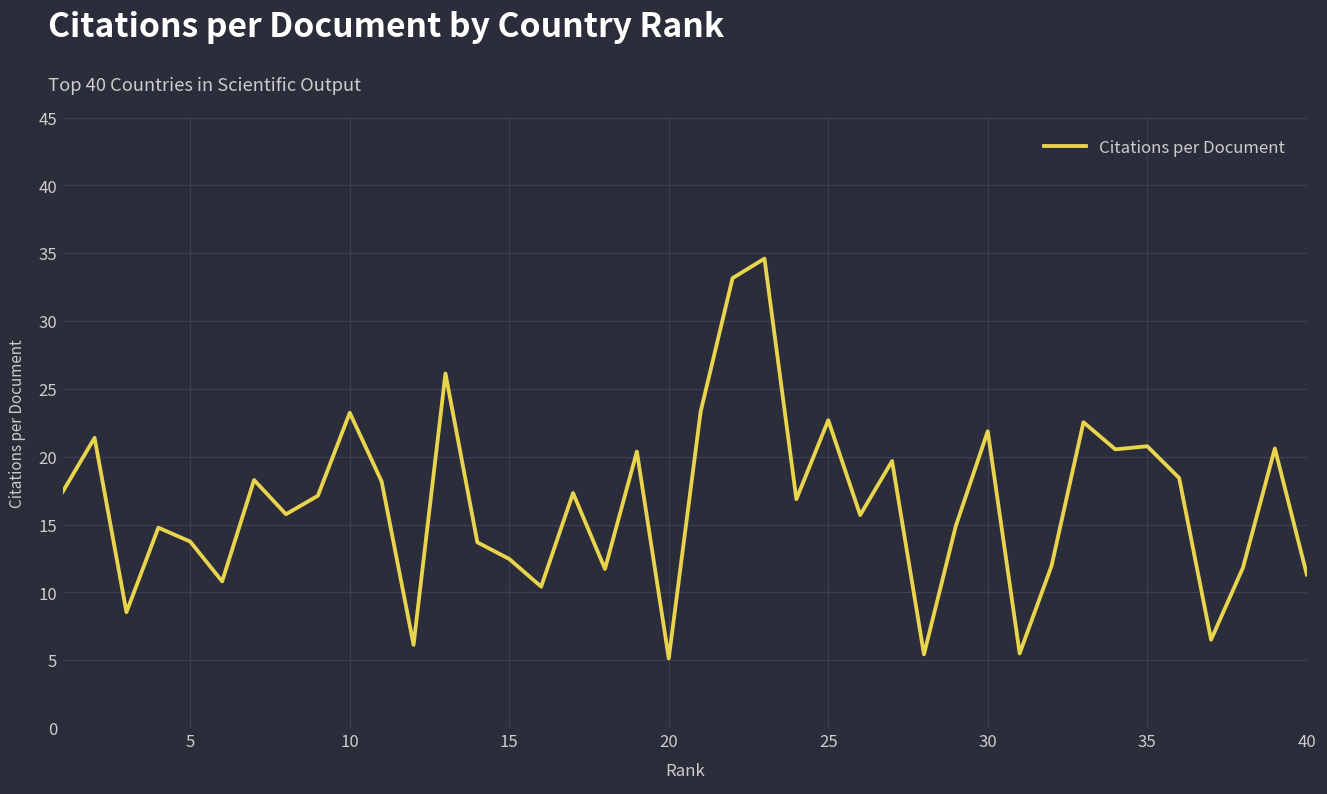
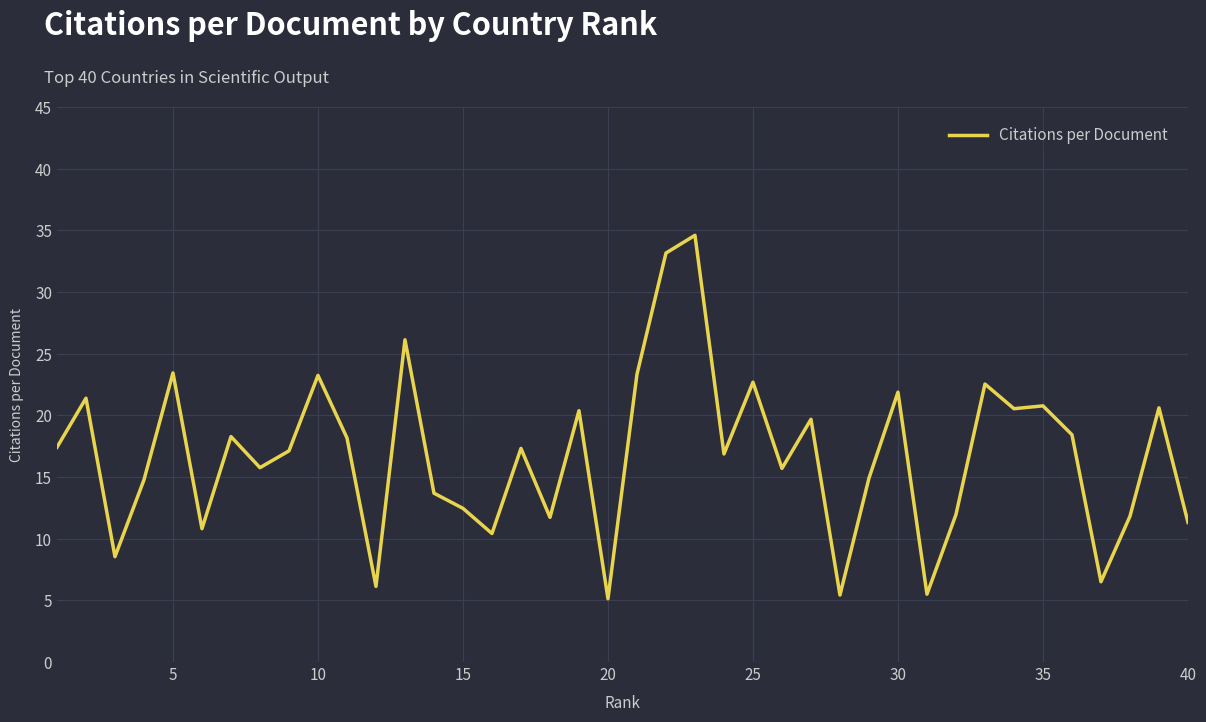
5: 13.7 -> 23.4
